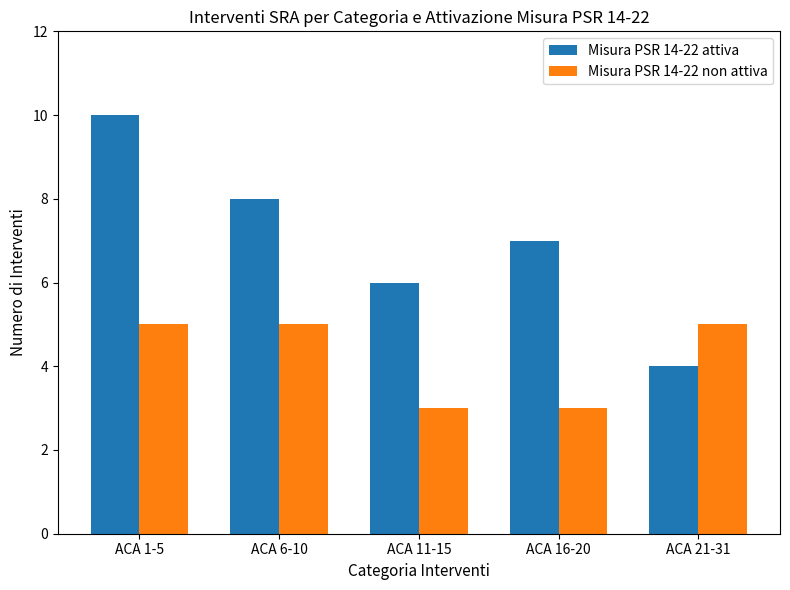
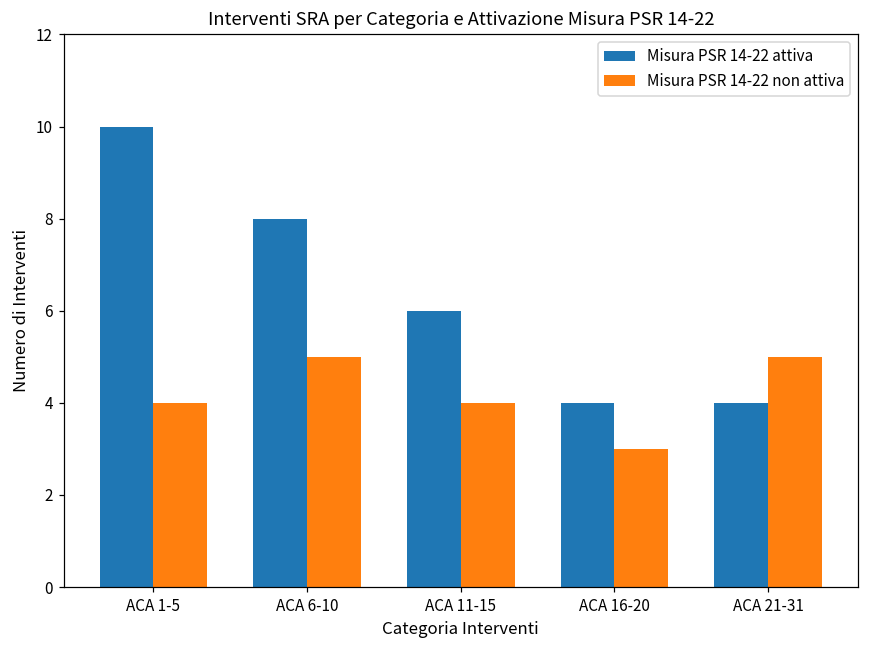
Misura PSR 14-22 non attiva, ACA 1-5: 5 -> 4
Misura PSR 14-22 non attiva, ACA 11-15: 3 -> 4
Misura PSR 14-22 attiva, ACA 16-20: 7 -> 4
